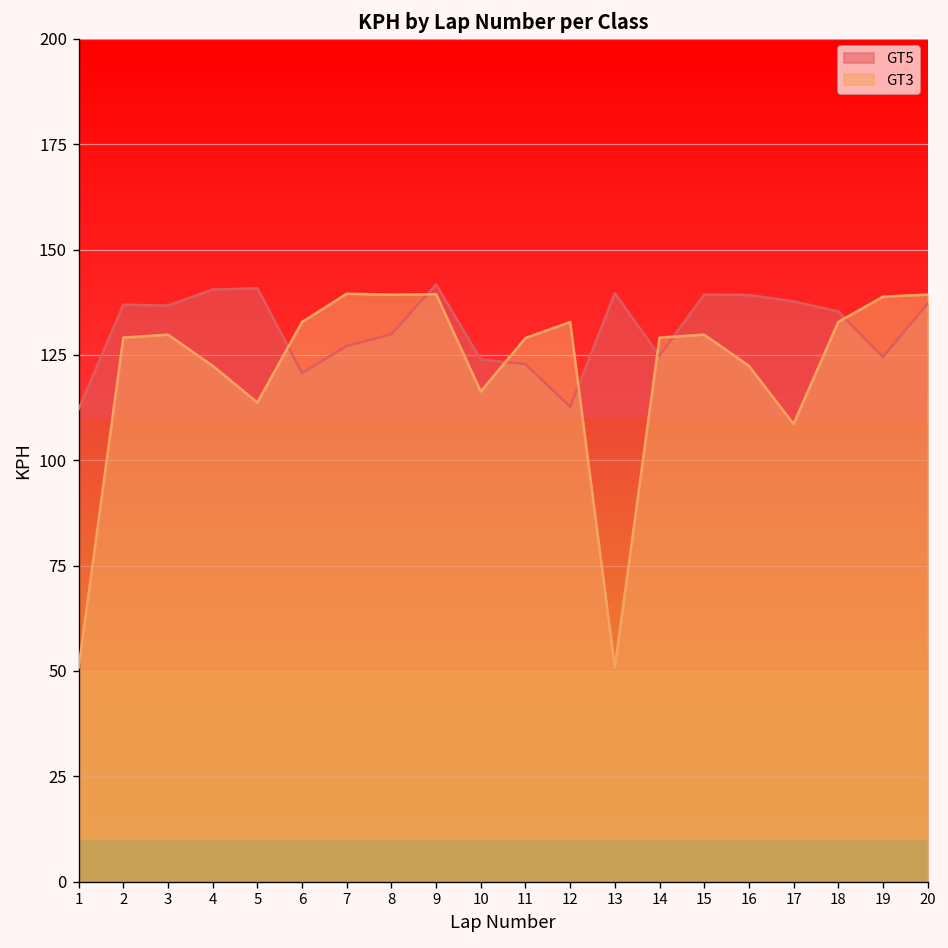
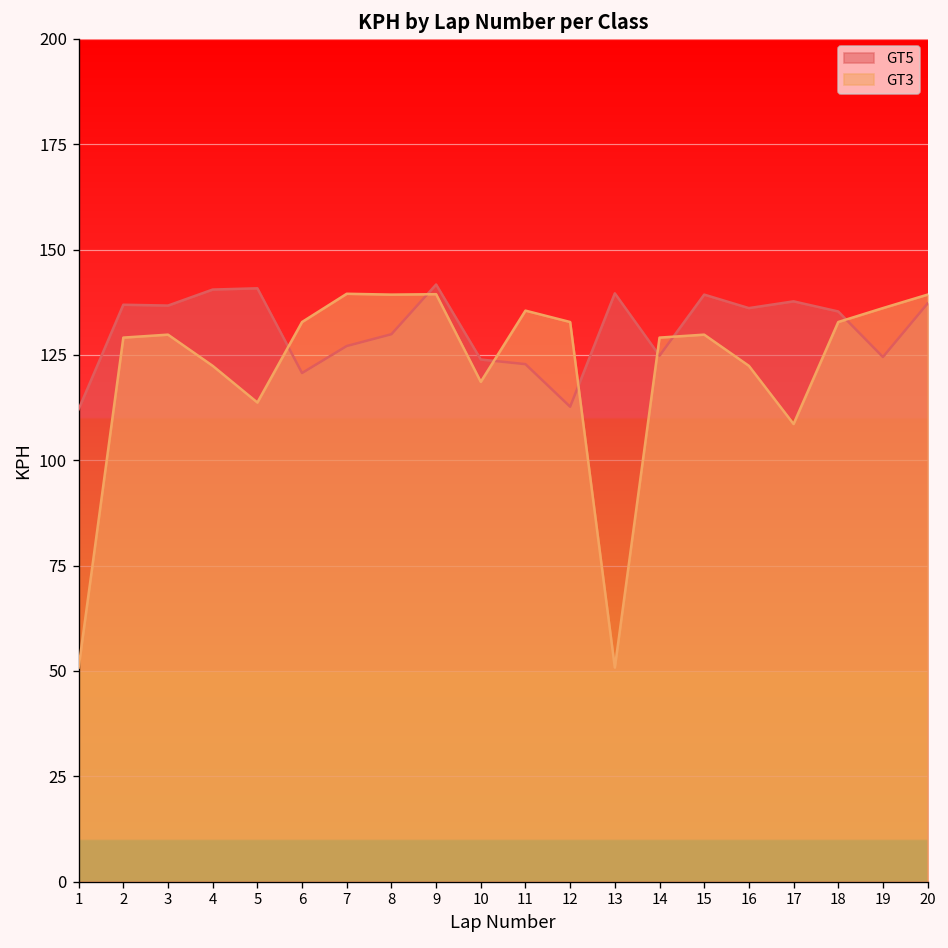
GT3, 10: 116 -> 119
GT3, 11: 129 -> 136
GT5, 16: 139 -> 136
GT3, 19: 139 -> 136
